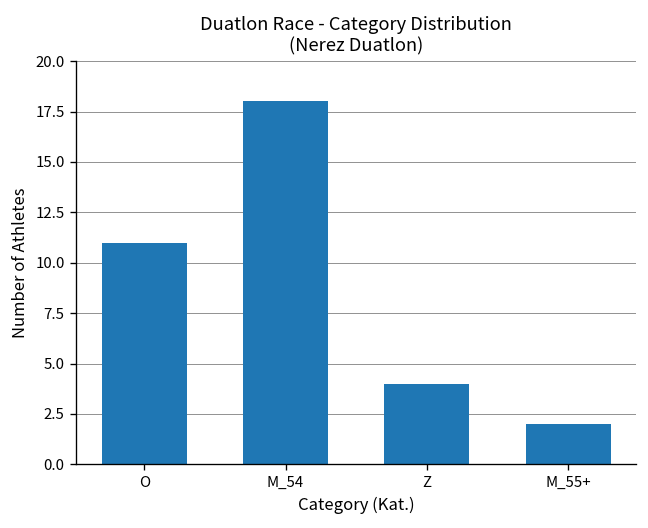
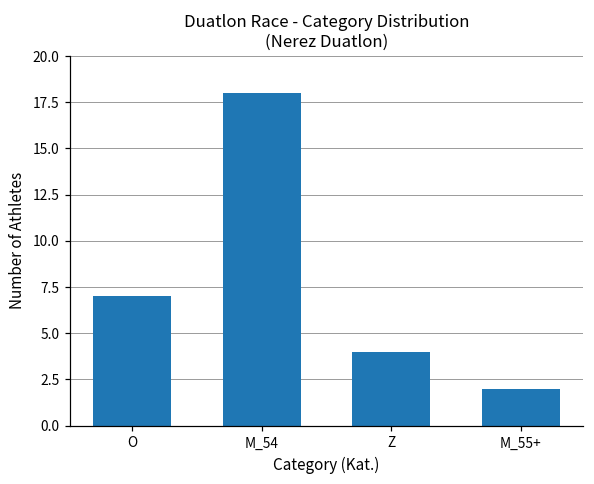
O: 11 -> 7
